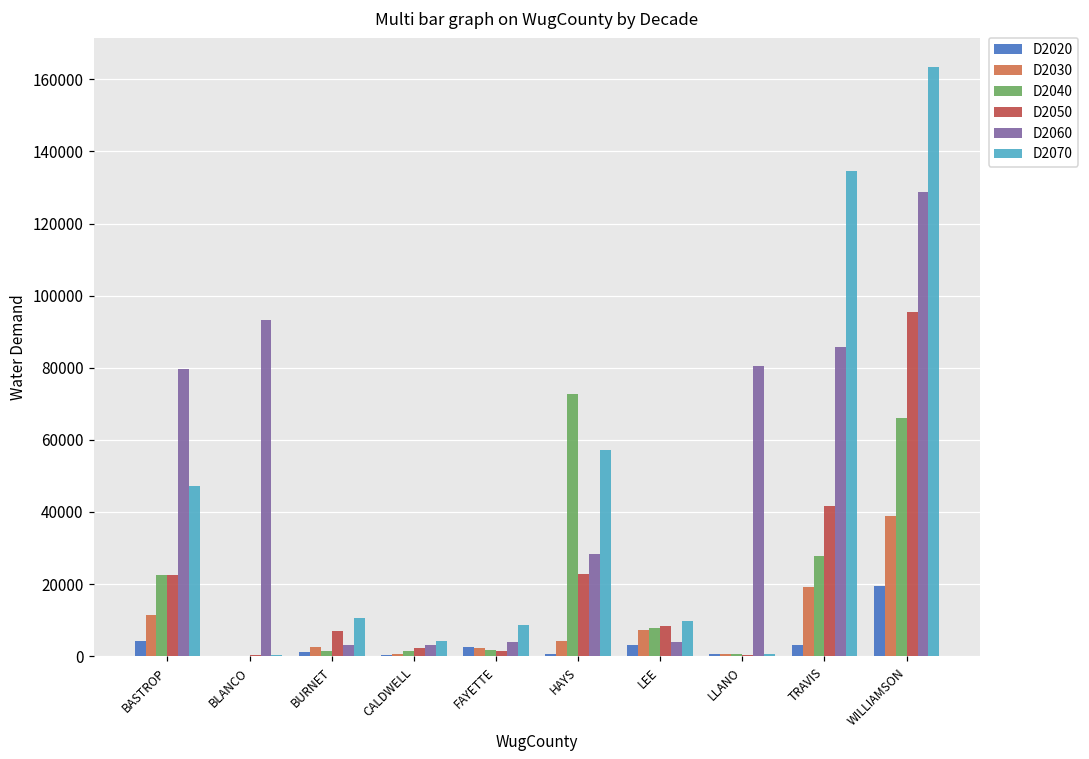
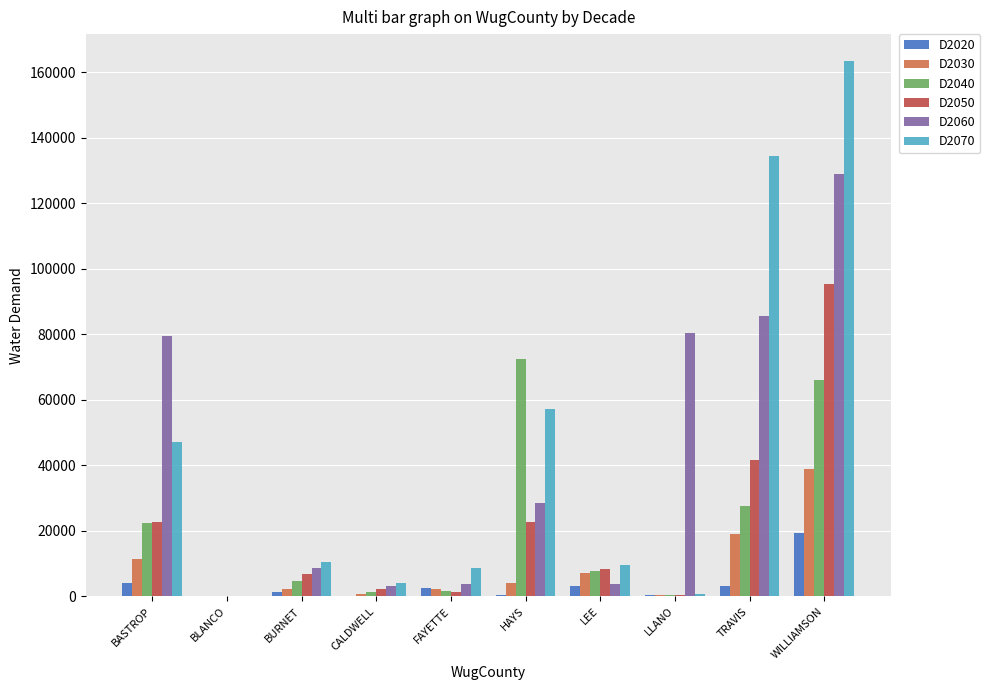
D2060, BLANCO: 93000 -> 0
D2040, BURNET: 1000 -> 5000
D2060, BURNET: 3000 -> 9000
